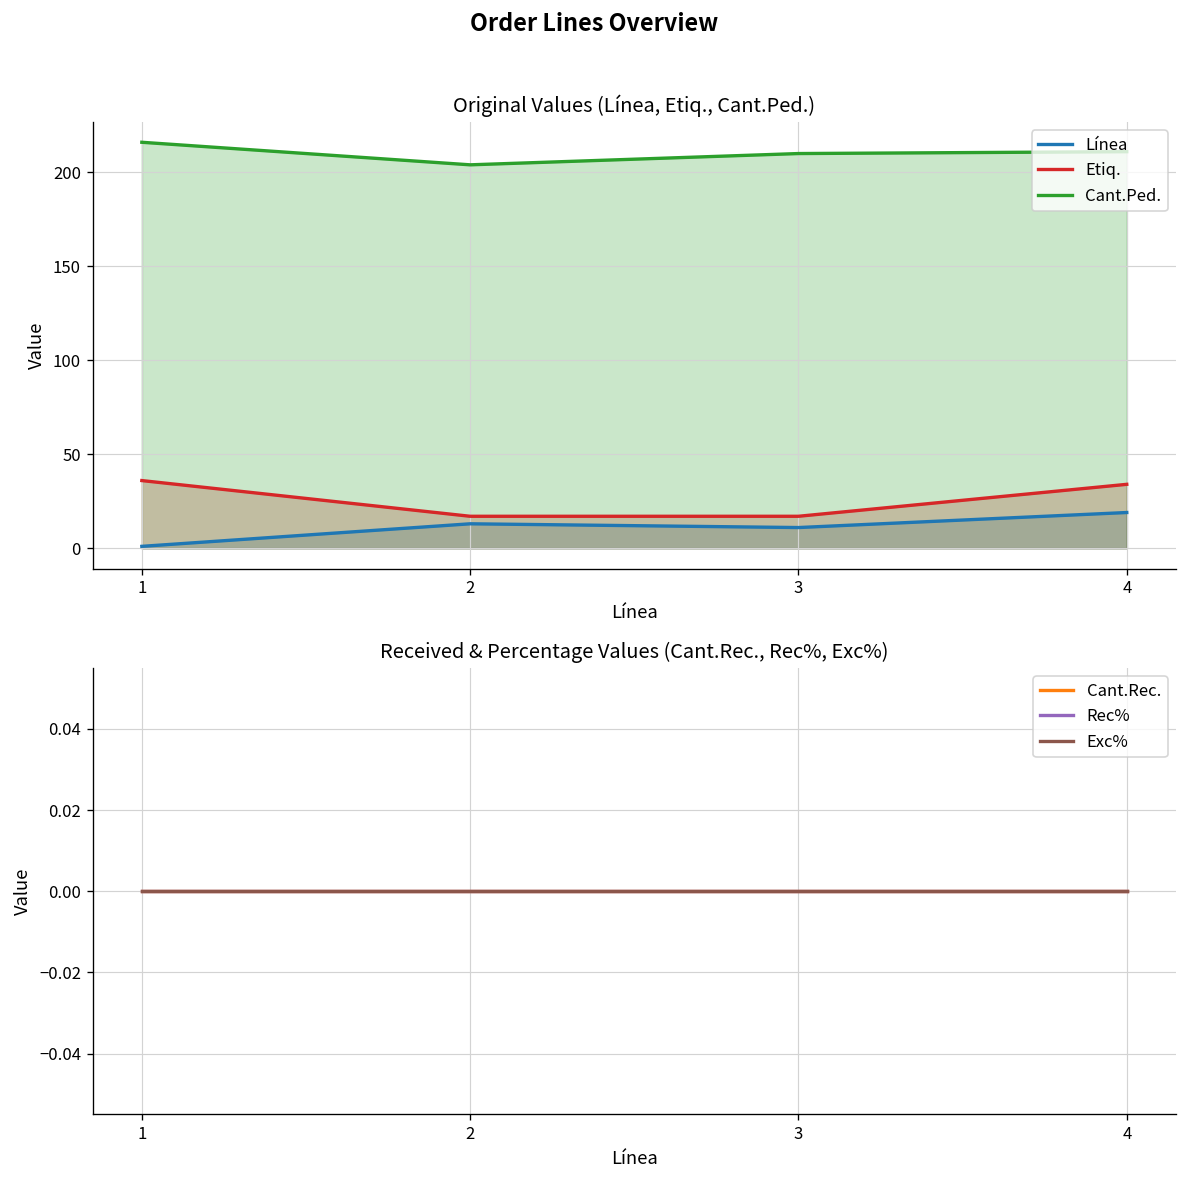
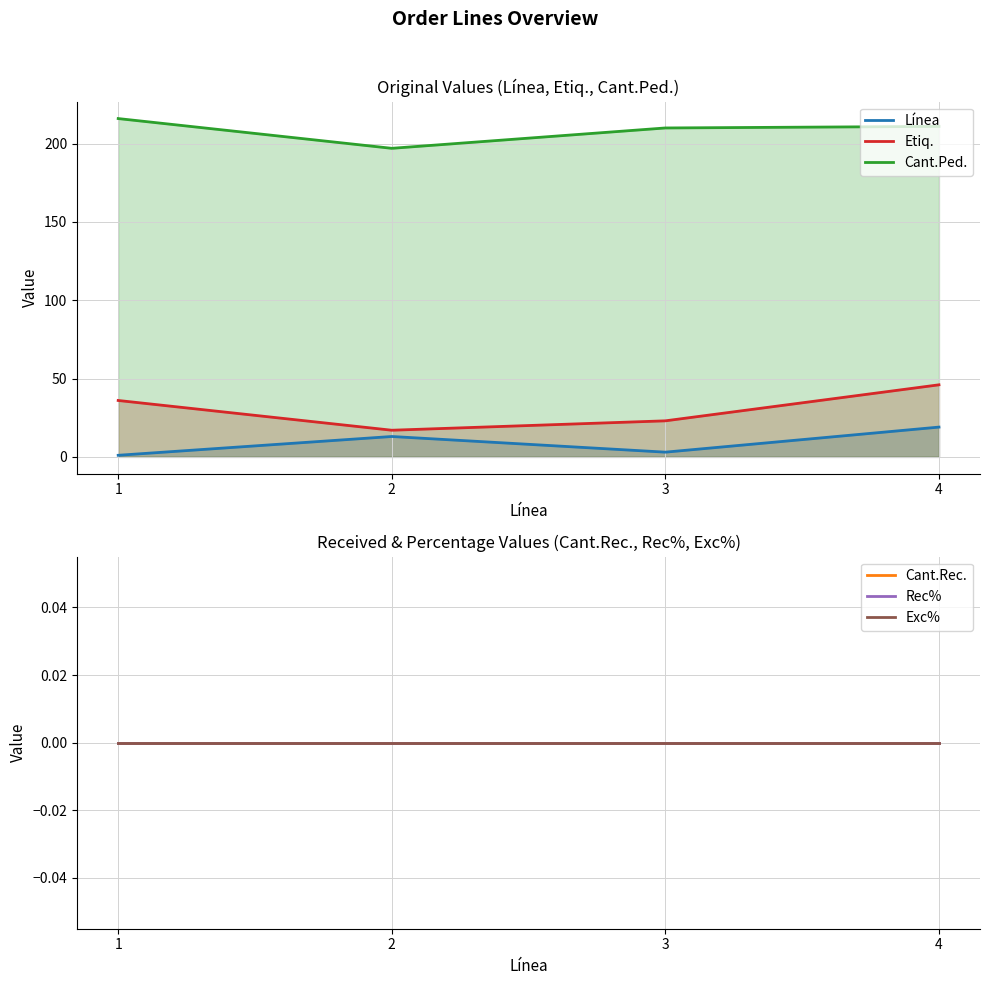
Original Values (Línea, Etiq., Cant.Ped.), Cant.Ped., 2: 204 -> 197
Original Values (Línea, Etiq., Cant.Ped.), Línea, 3: 11 -> 3
Original Values (Línea, Etiq., Cant.Ped.), Etiq., 3: 17 -> 23
Original Values (Línea, Etiq., Cant.Ped.), Etiq., 4: 34 -> 46
